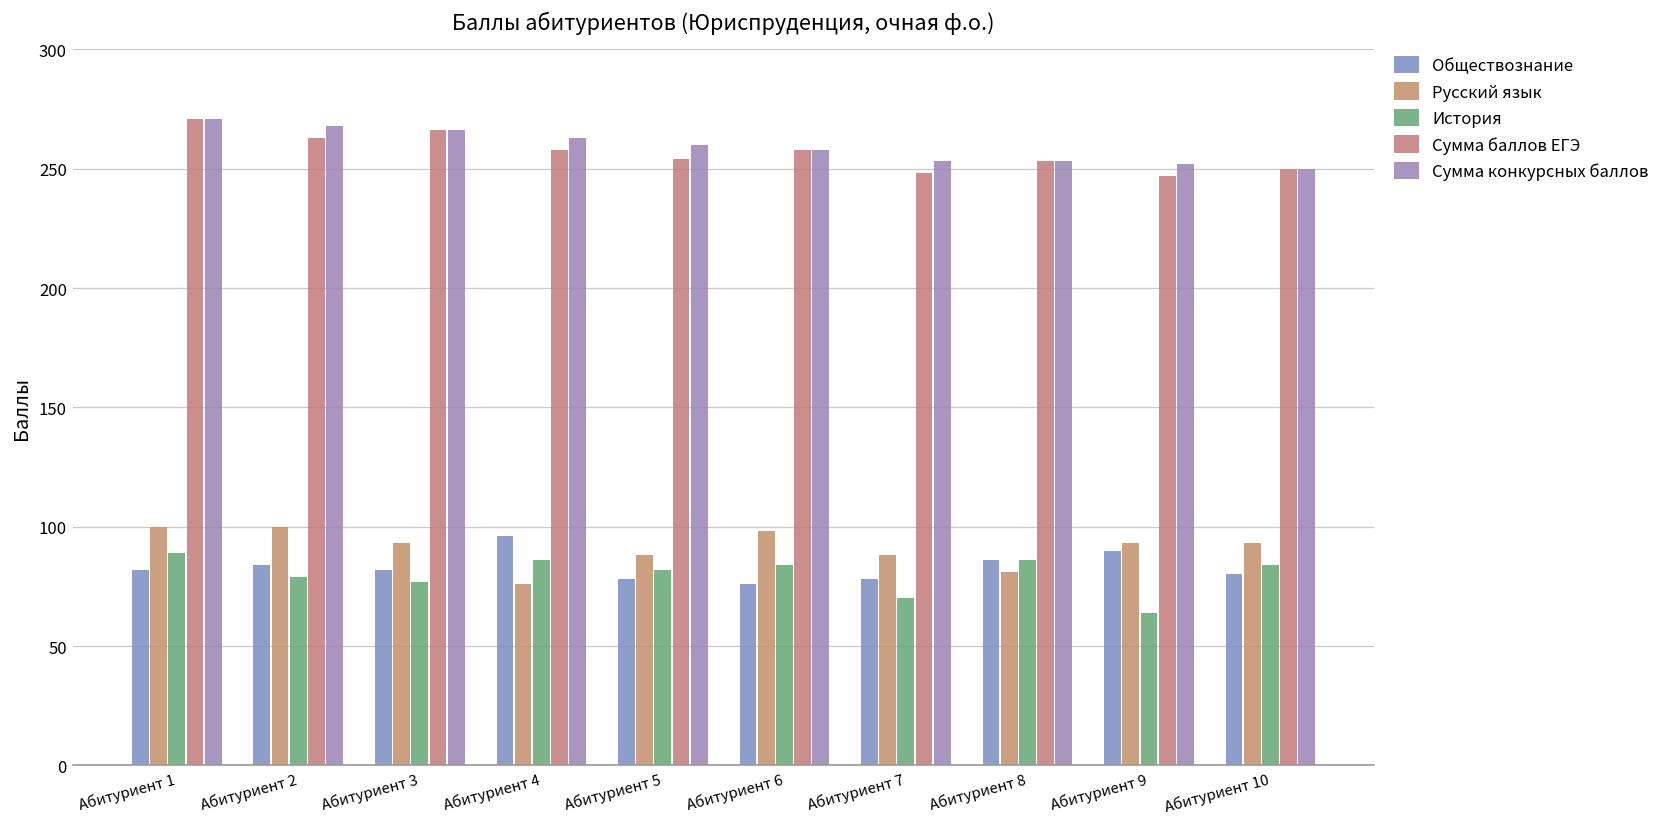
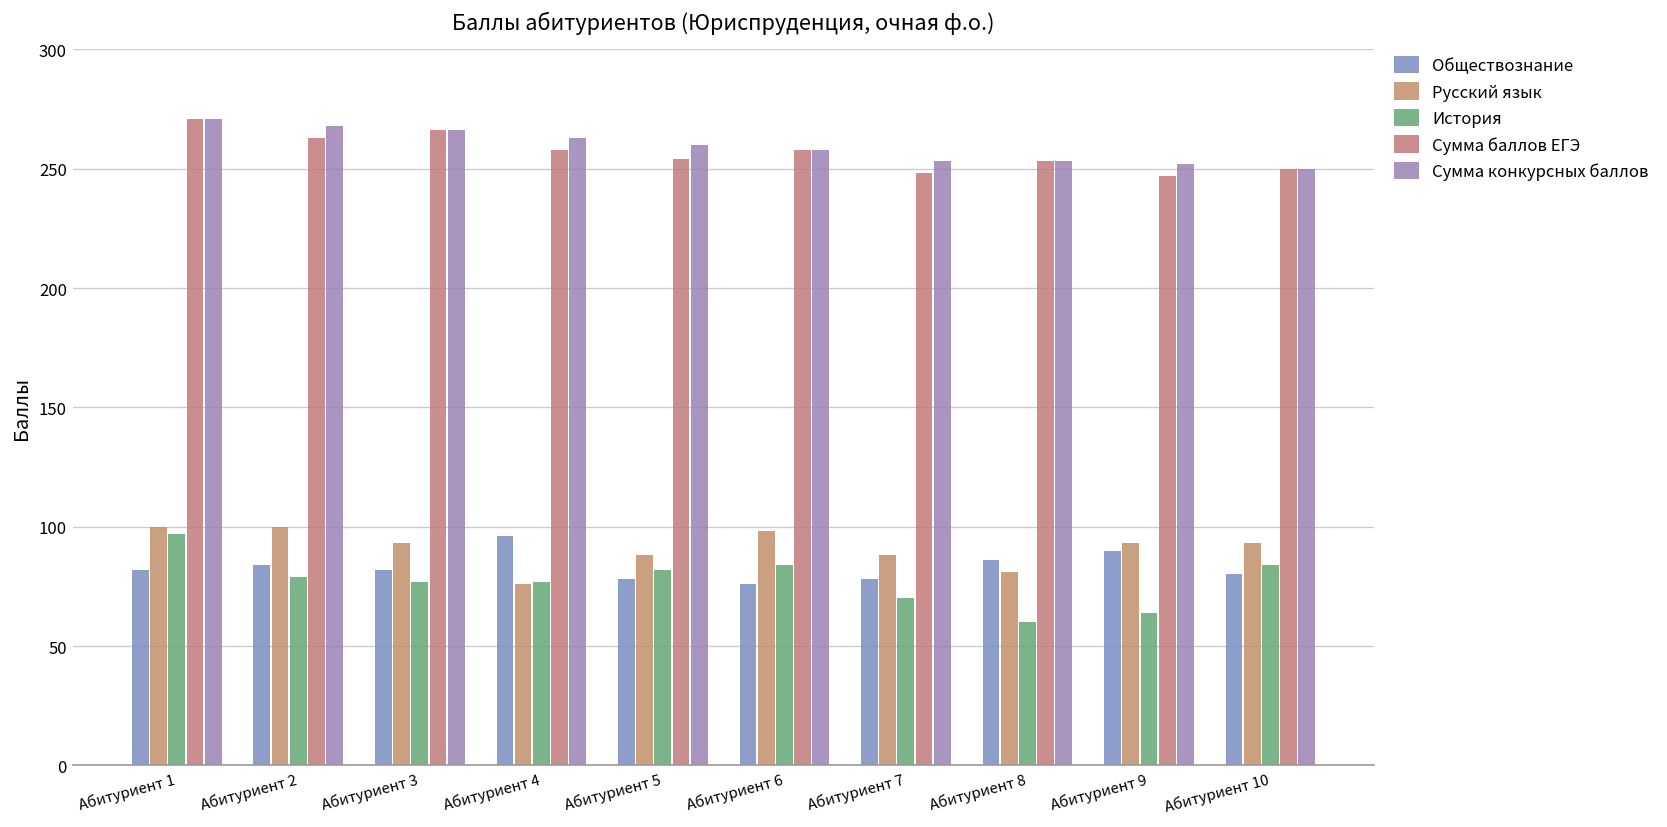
История, Абитуриент 1: 89 -> 97
История, Абитуриент 4: 86 -> 77
История, Абитуриент 8: 86 -> 60
